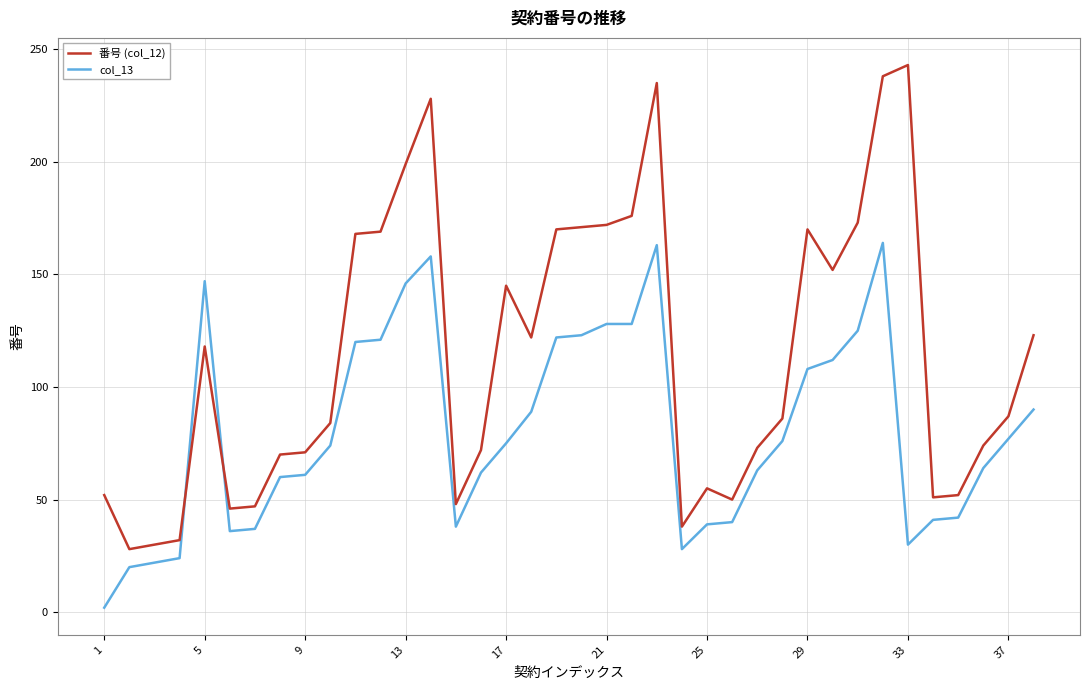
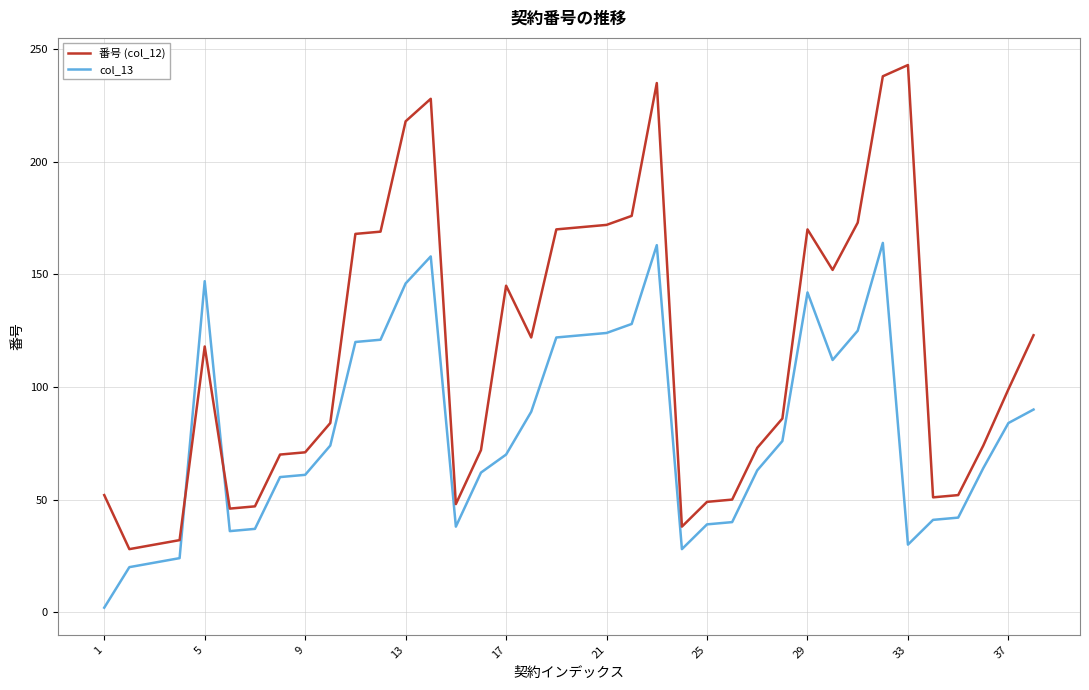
番号 (col_12), 13: 199 -> 218
col_13, 17: 75 -> 70
col_13, 21: 128 -> 124
番号 (col_12), 25: 55 -> 49
col_13, 29: 108 -> 142
番号 (col_12), 37: 87 -> 99
col_13, 37: 77 -> 84
